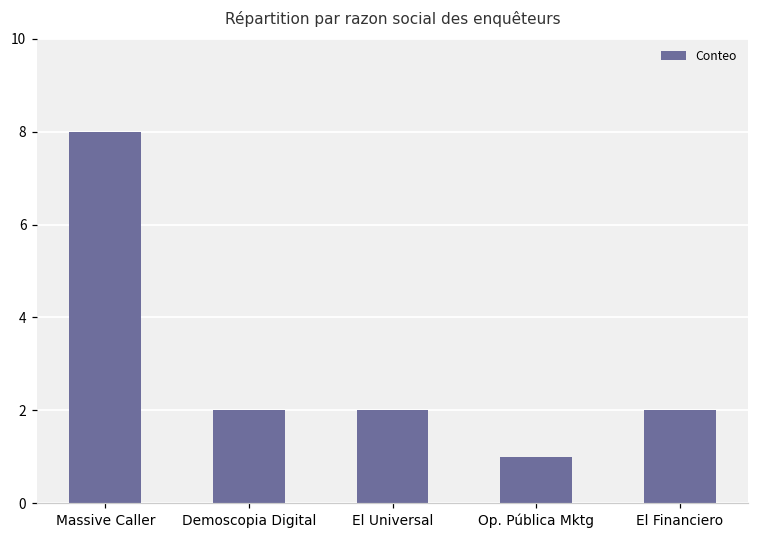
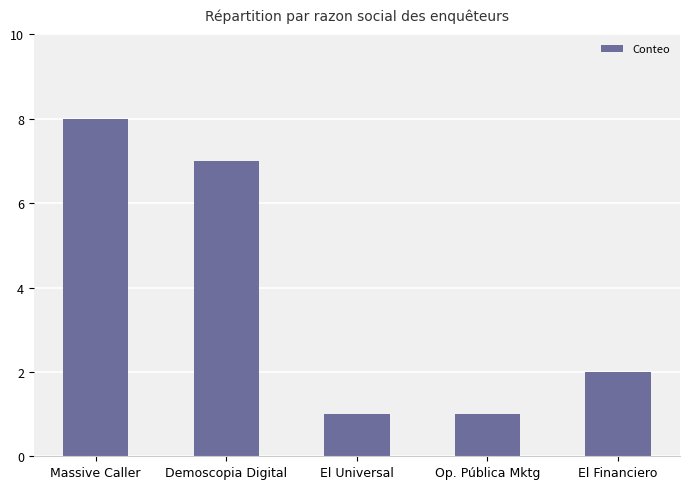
Demoscopia Digital: 2 -> 7
El Universal: 2 -> 1
